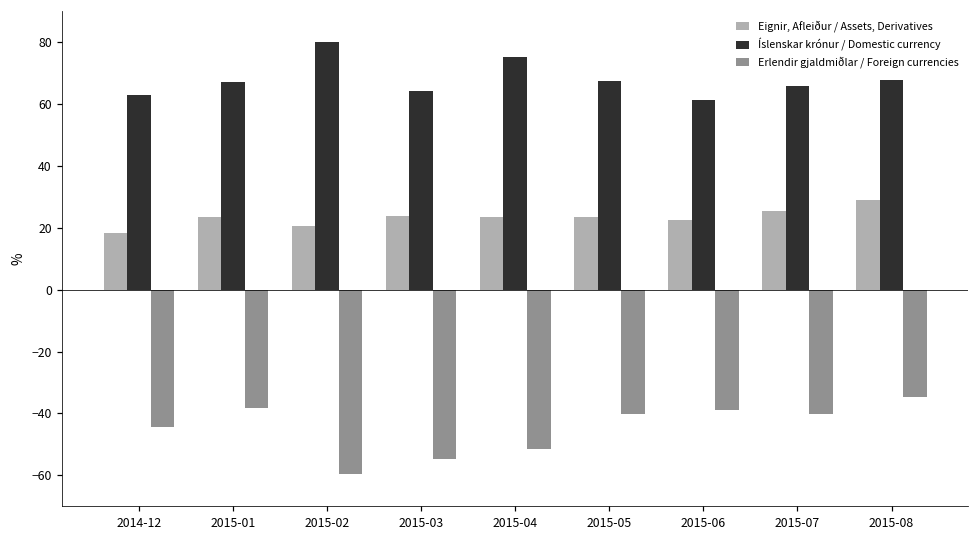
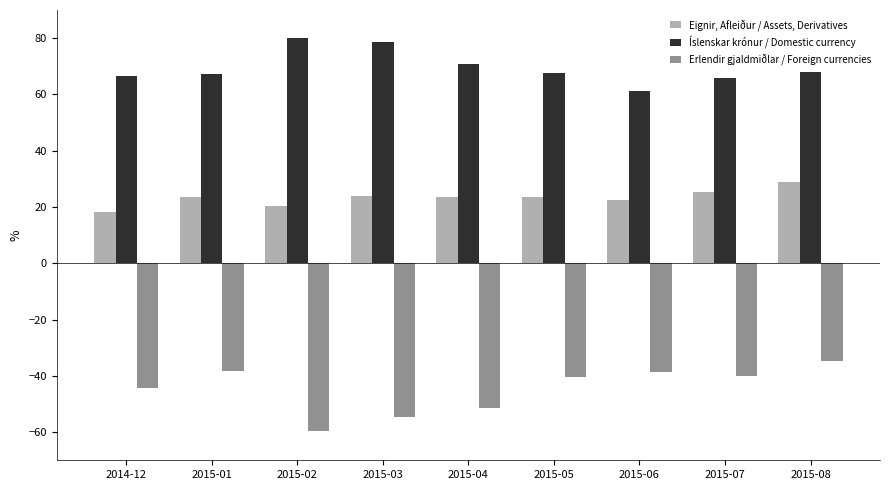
Íslenskar krónur / Domestic currency, 2014-12: 63 -> 67
Íslenskar krónur / Domestic currency, 2015-03: 64 -> 79
Íslenskar krónur / Domestic currency, 2015-04: 75 -> 71
